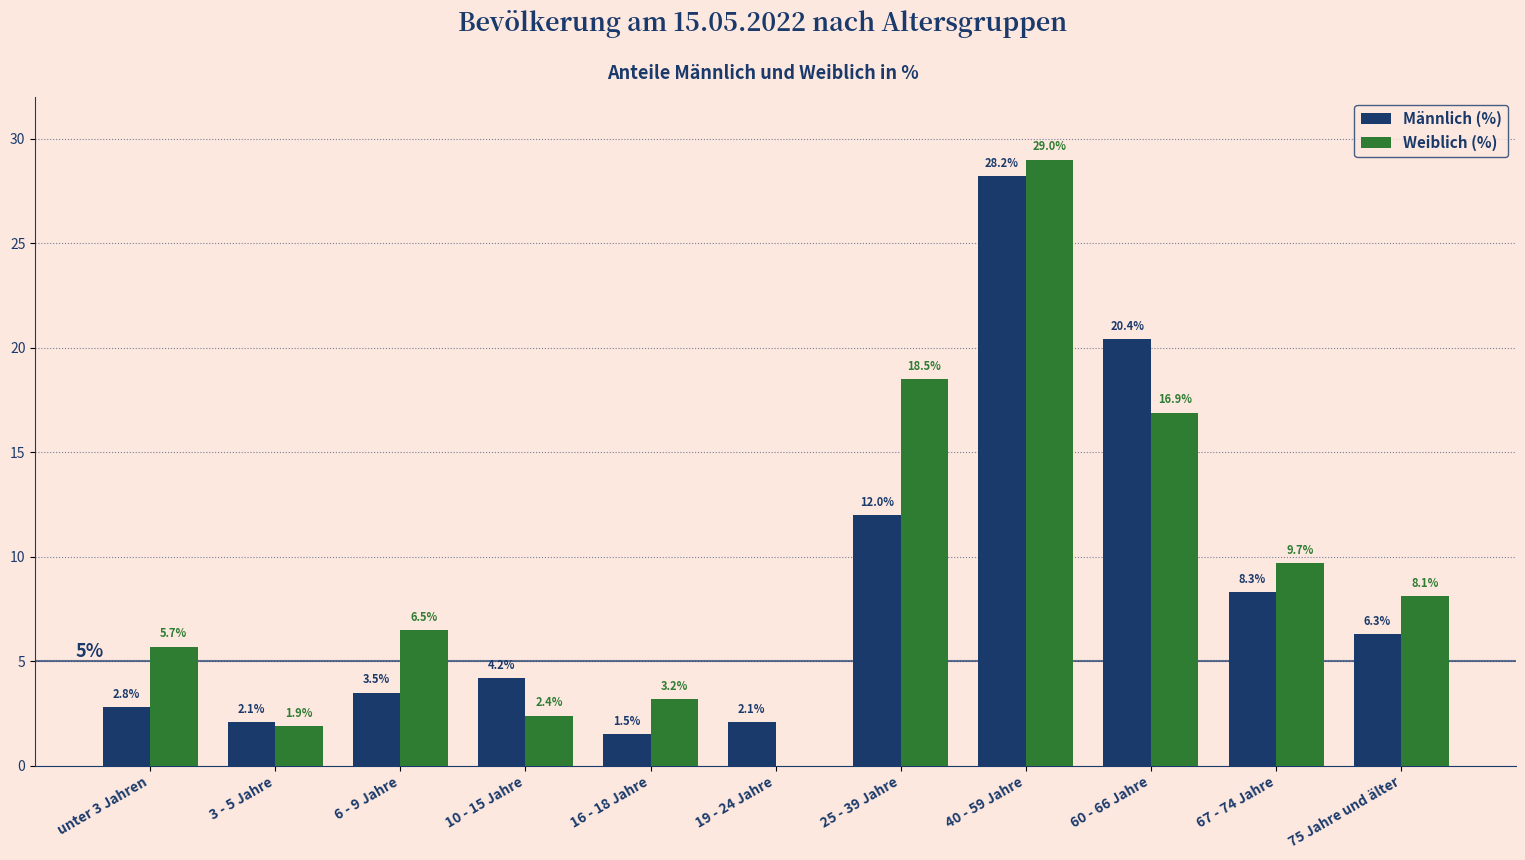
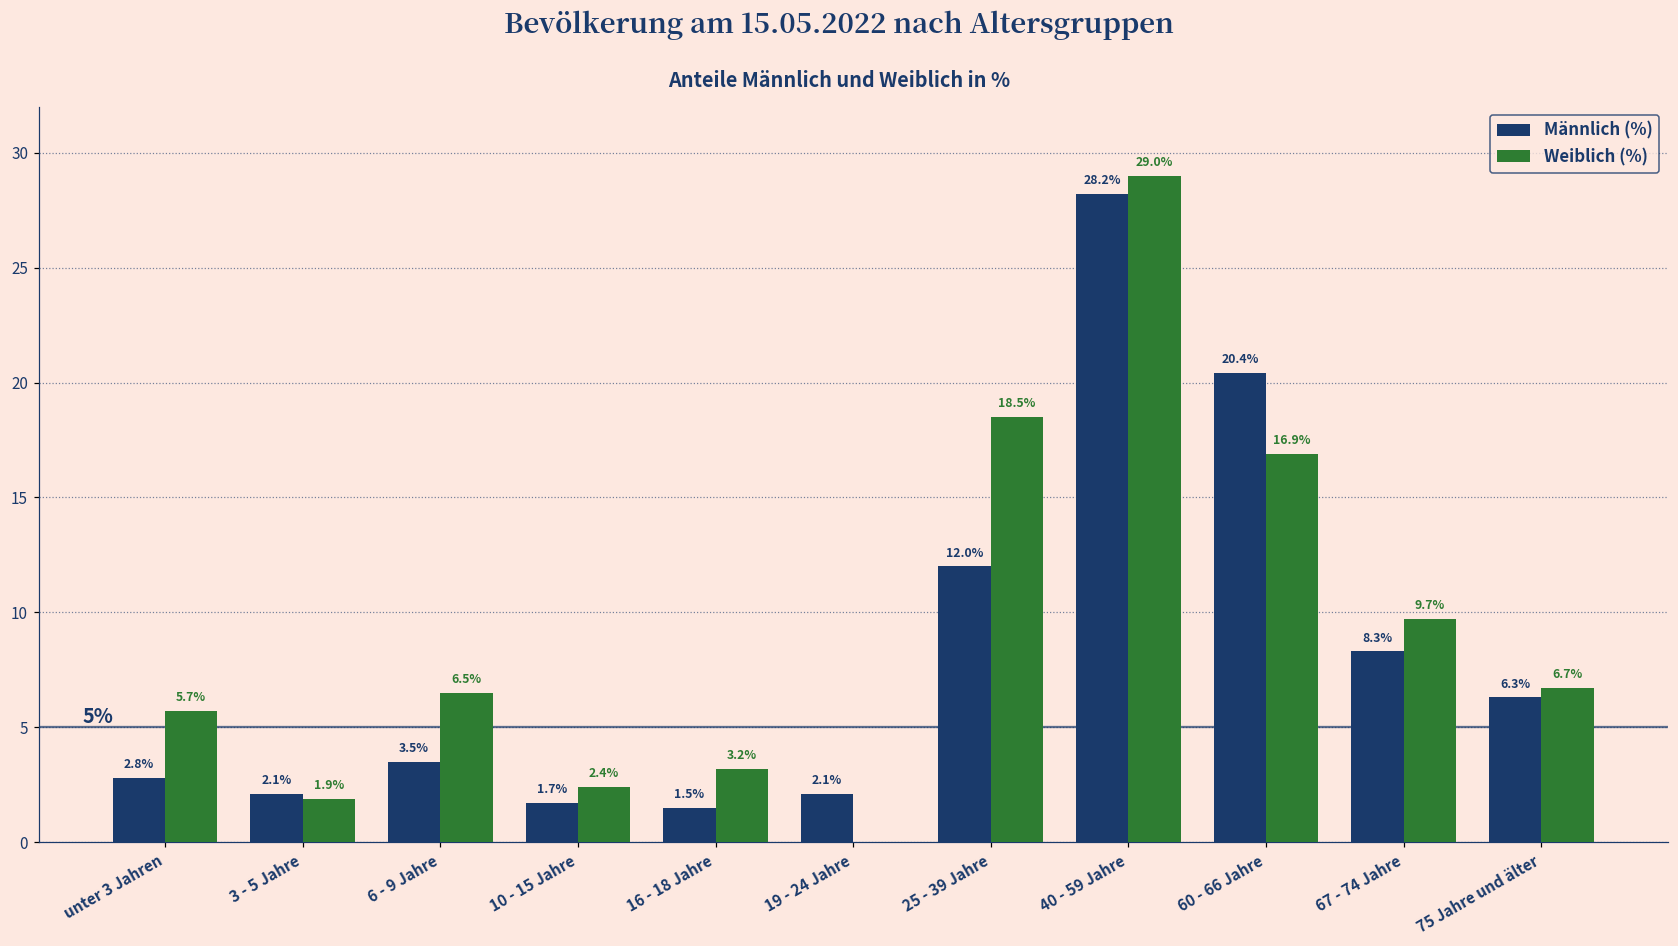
Männlich (%), 10 - 15 Jahre: 4.2% -> 1.7%
Weiblich (%), 75 Jahre und älter: 8.1% -> 6.7%
